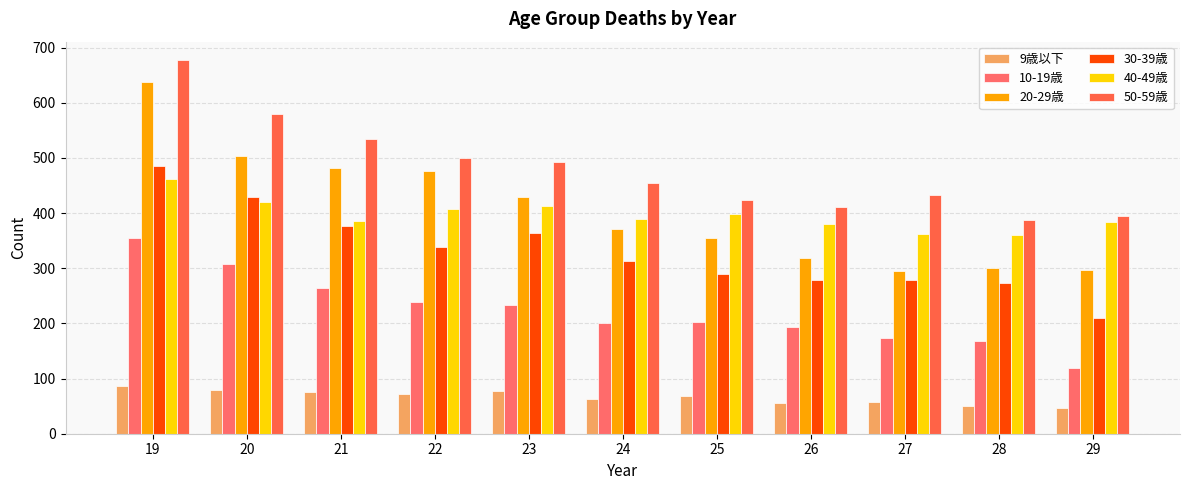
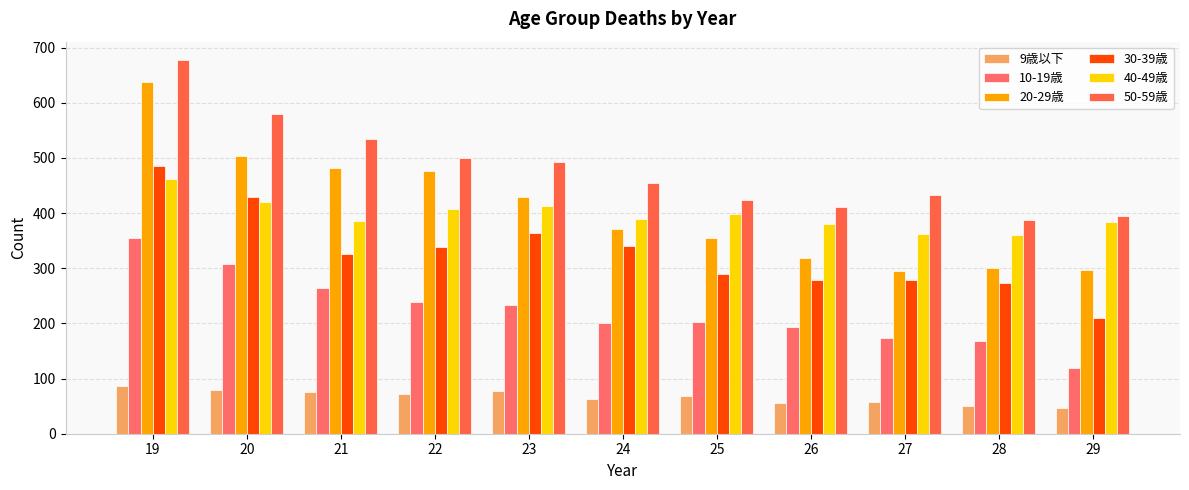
30-39歳, 21: 380 -> 330
30-39歳, 24: 310 -> 340
